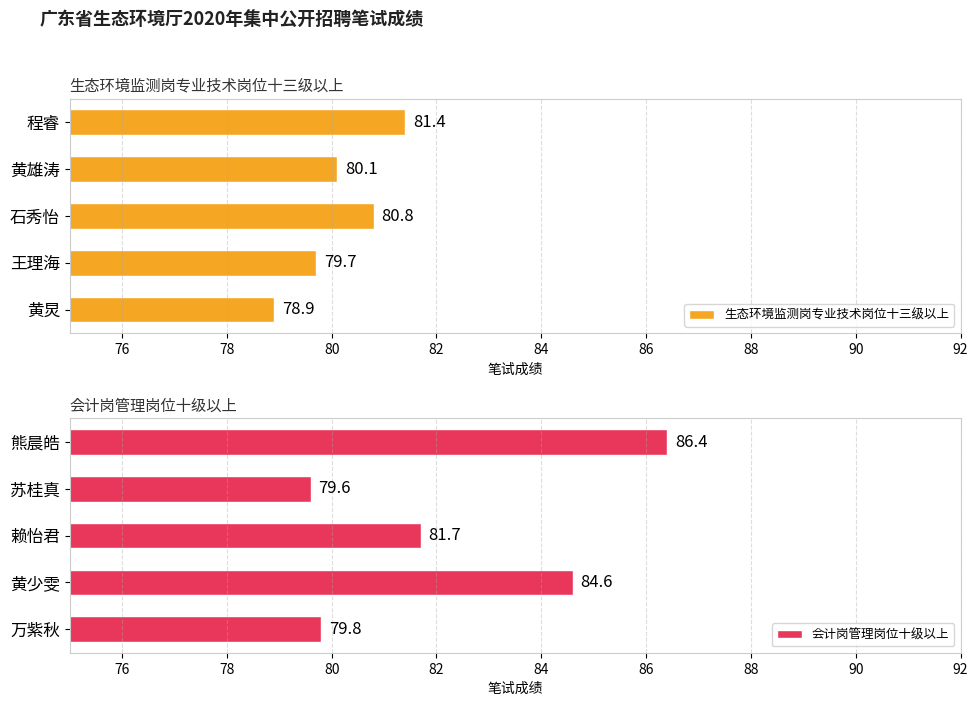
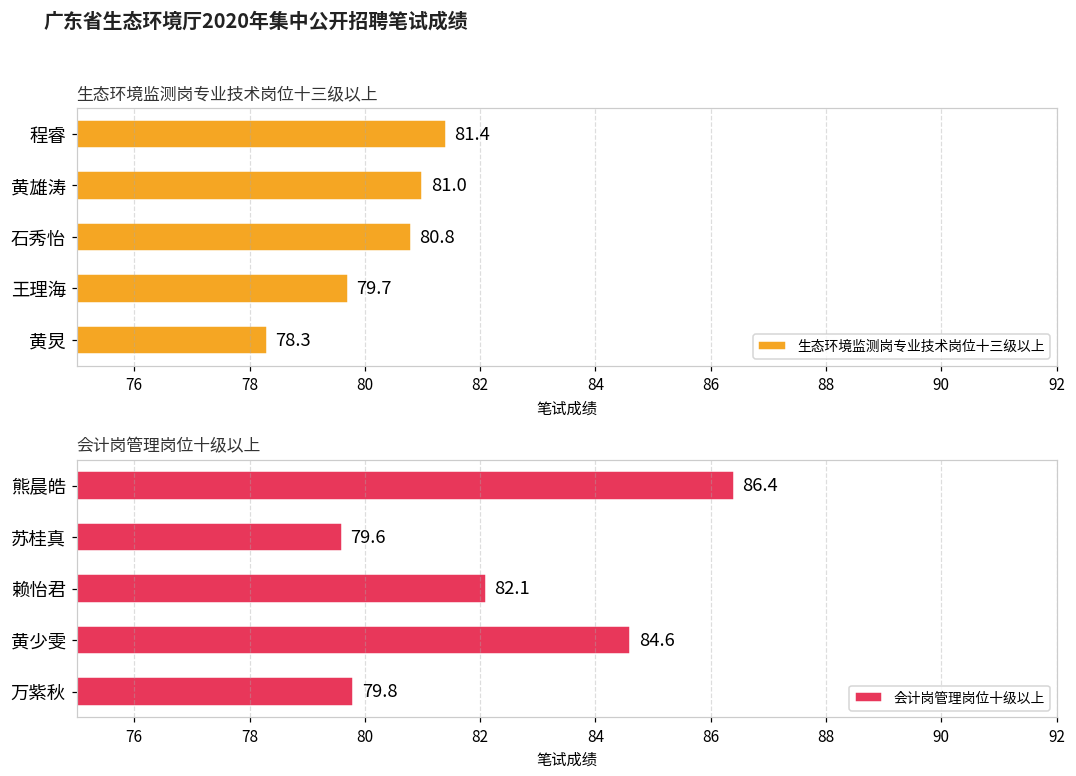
生态环境监测岗专业技术岗位十三级以上, 黄雄涛: 80.1 -> 81.0
生态环境监测岗专业技术岗位十三级以上, 黄炅: 78.9 -> 78.3
会计岗管理岗位十级以上, 赖怡君: 81.7 -> 82.1
